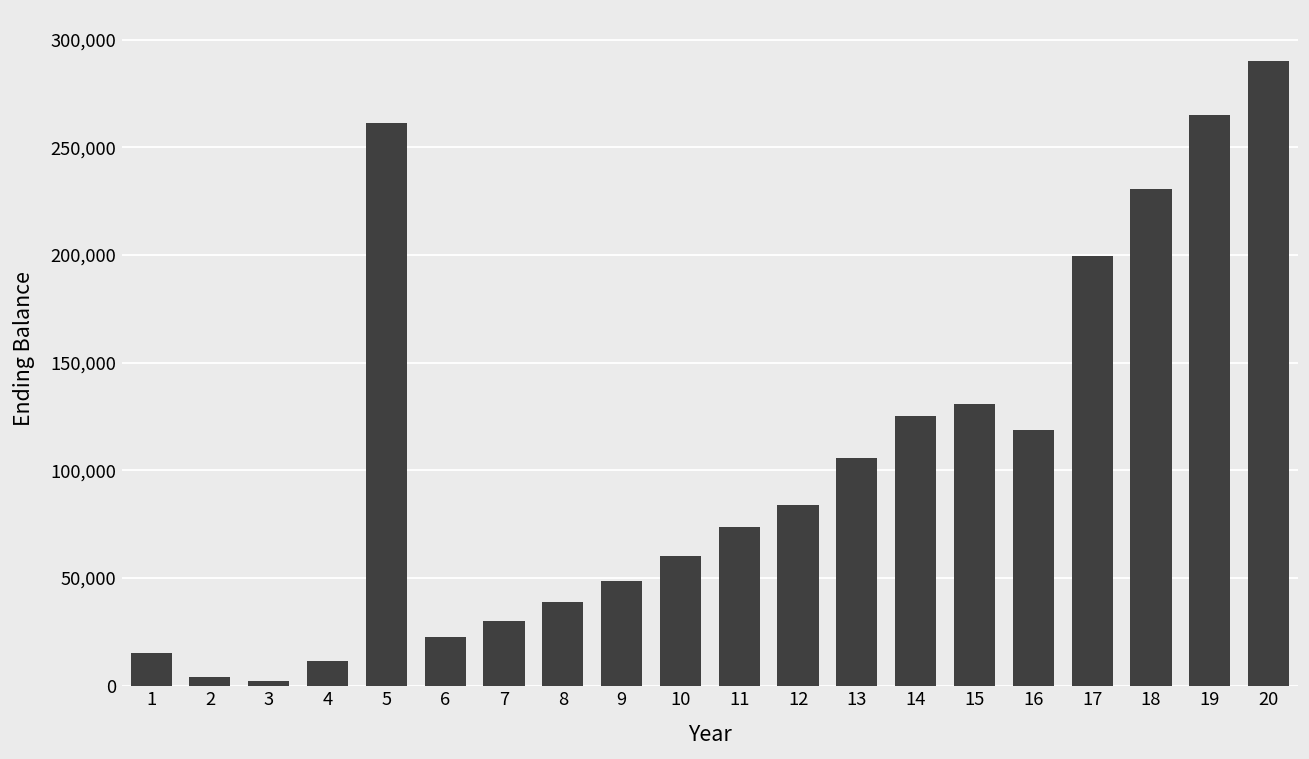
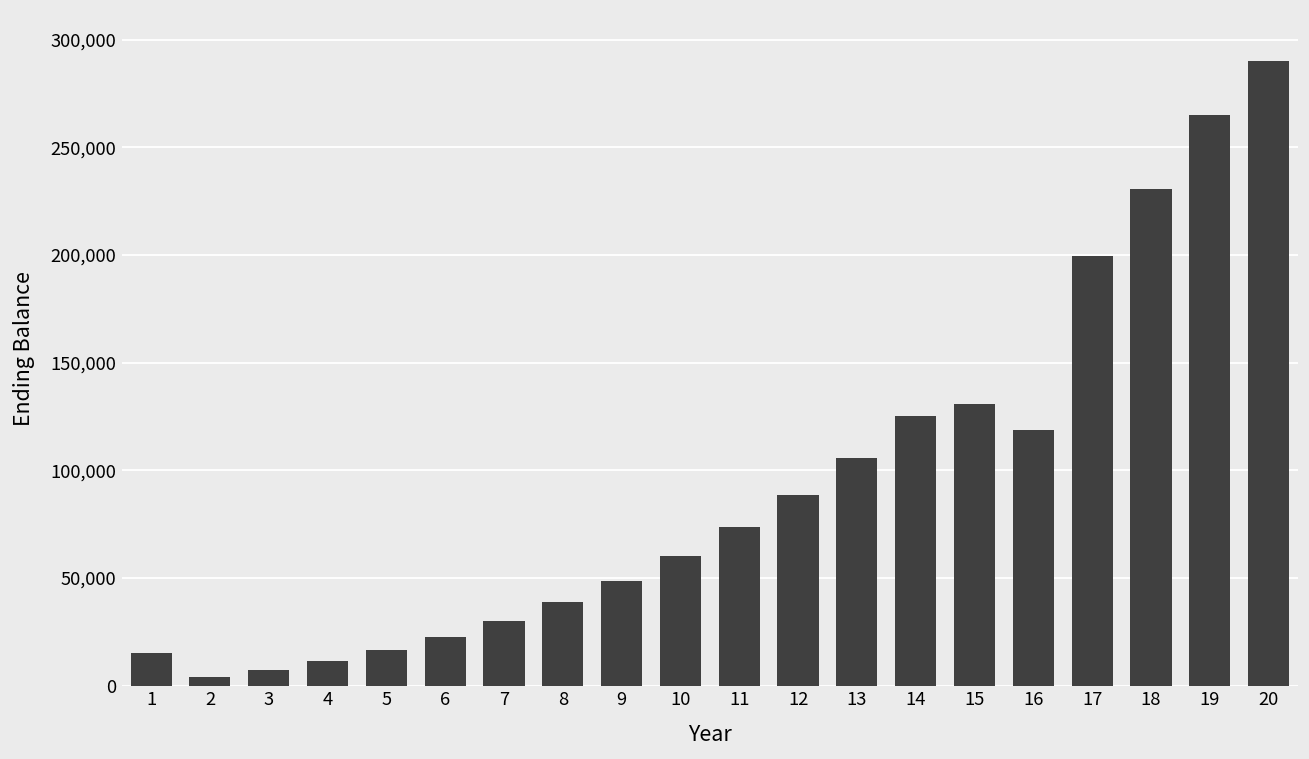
3: 2,000 -> 7,000
5: 261,000 -> 17,000
12: 84,000 -> 89,000
